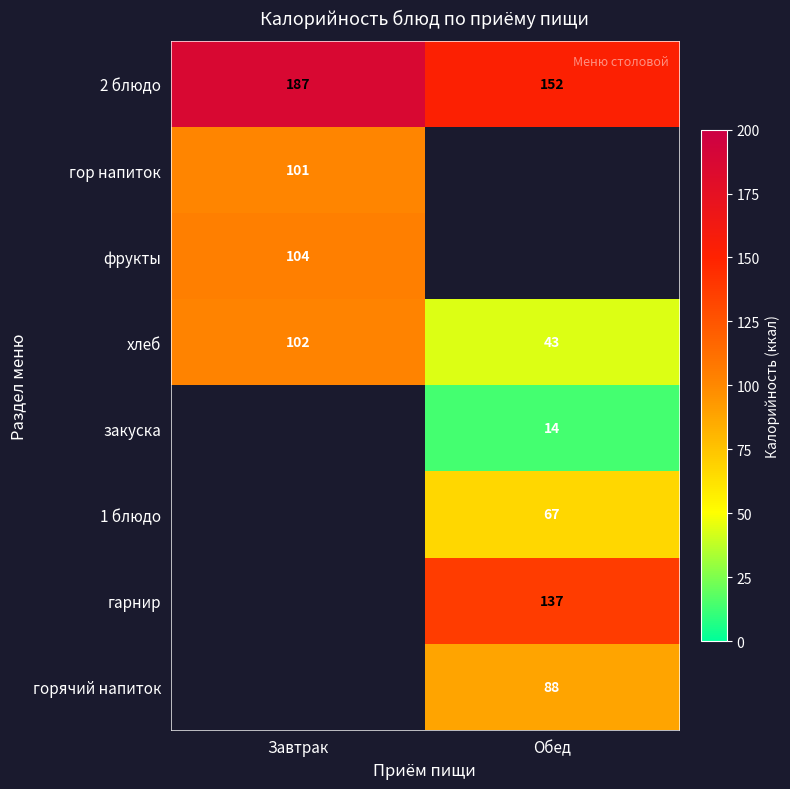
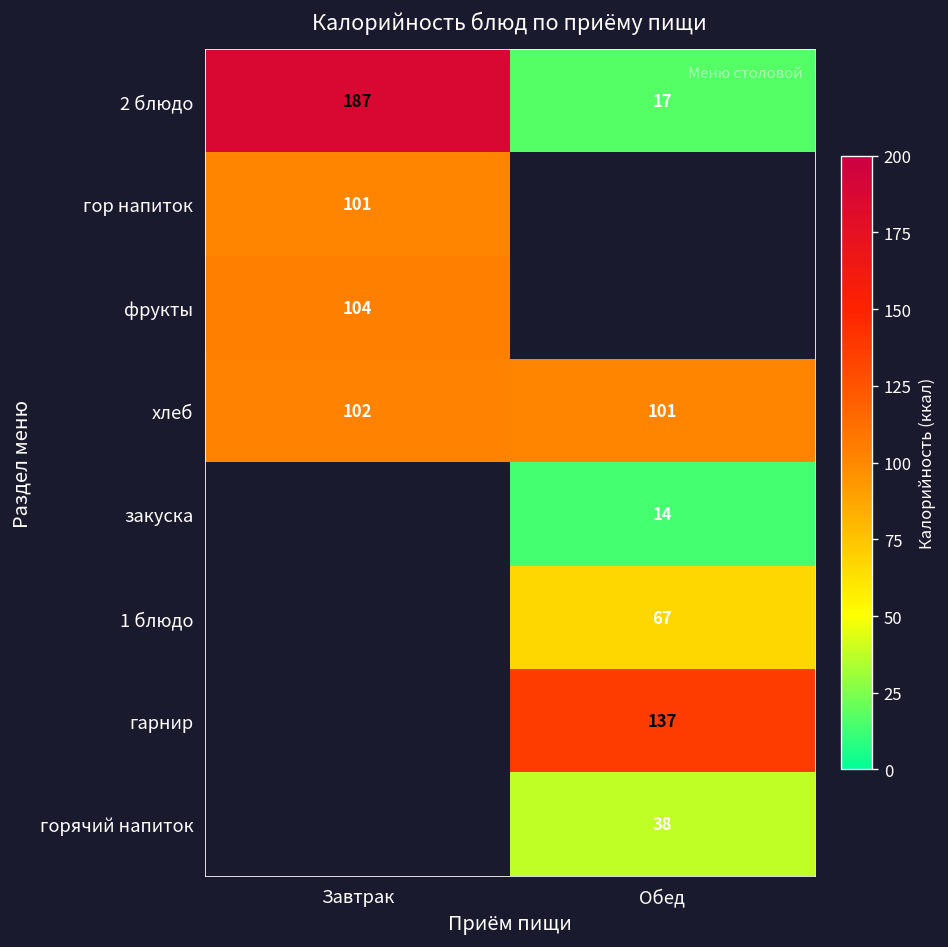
2 блюдо, Обед: 152 -> 17
хлеб, Обед: 43 -> 101
горячий напиток, Обед: 88 -> 38
